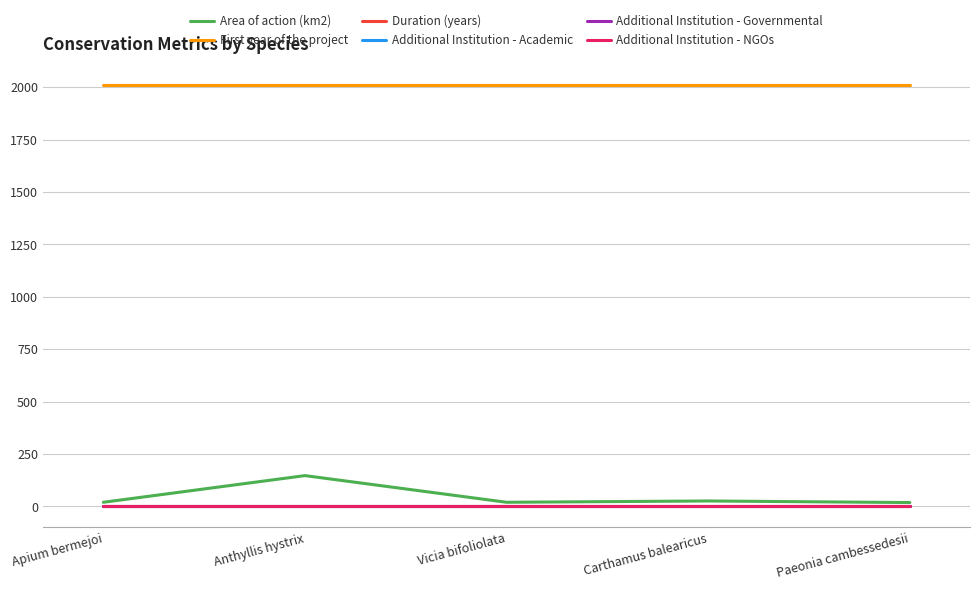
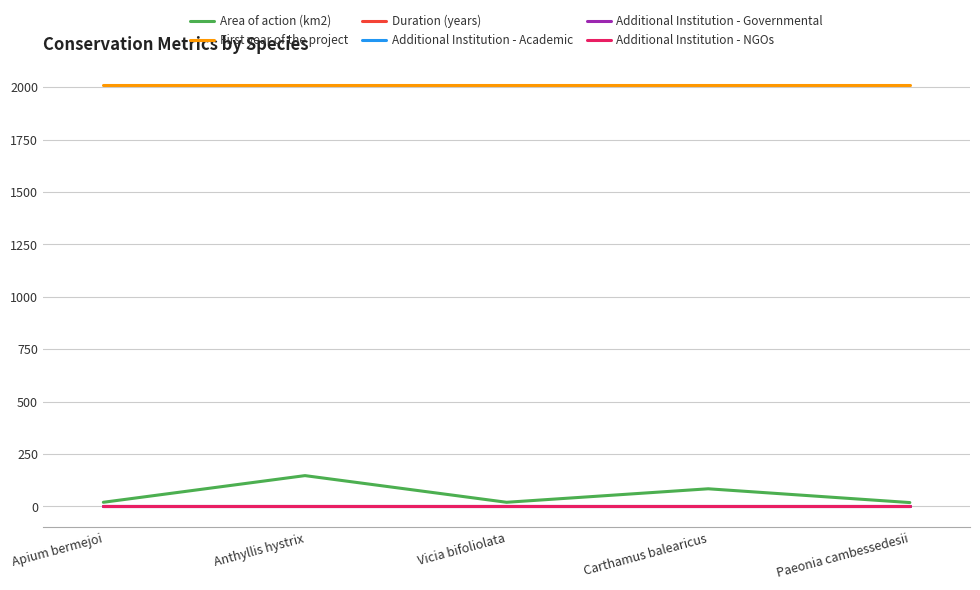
Area of action (km2), Carthamus balearicus: 30 -> 80
